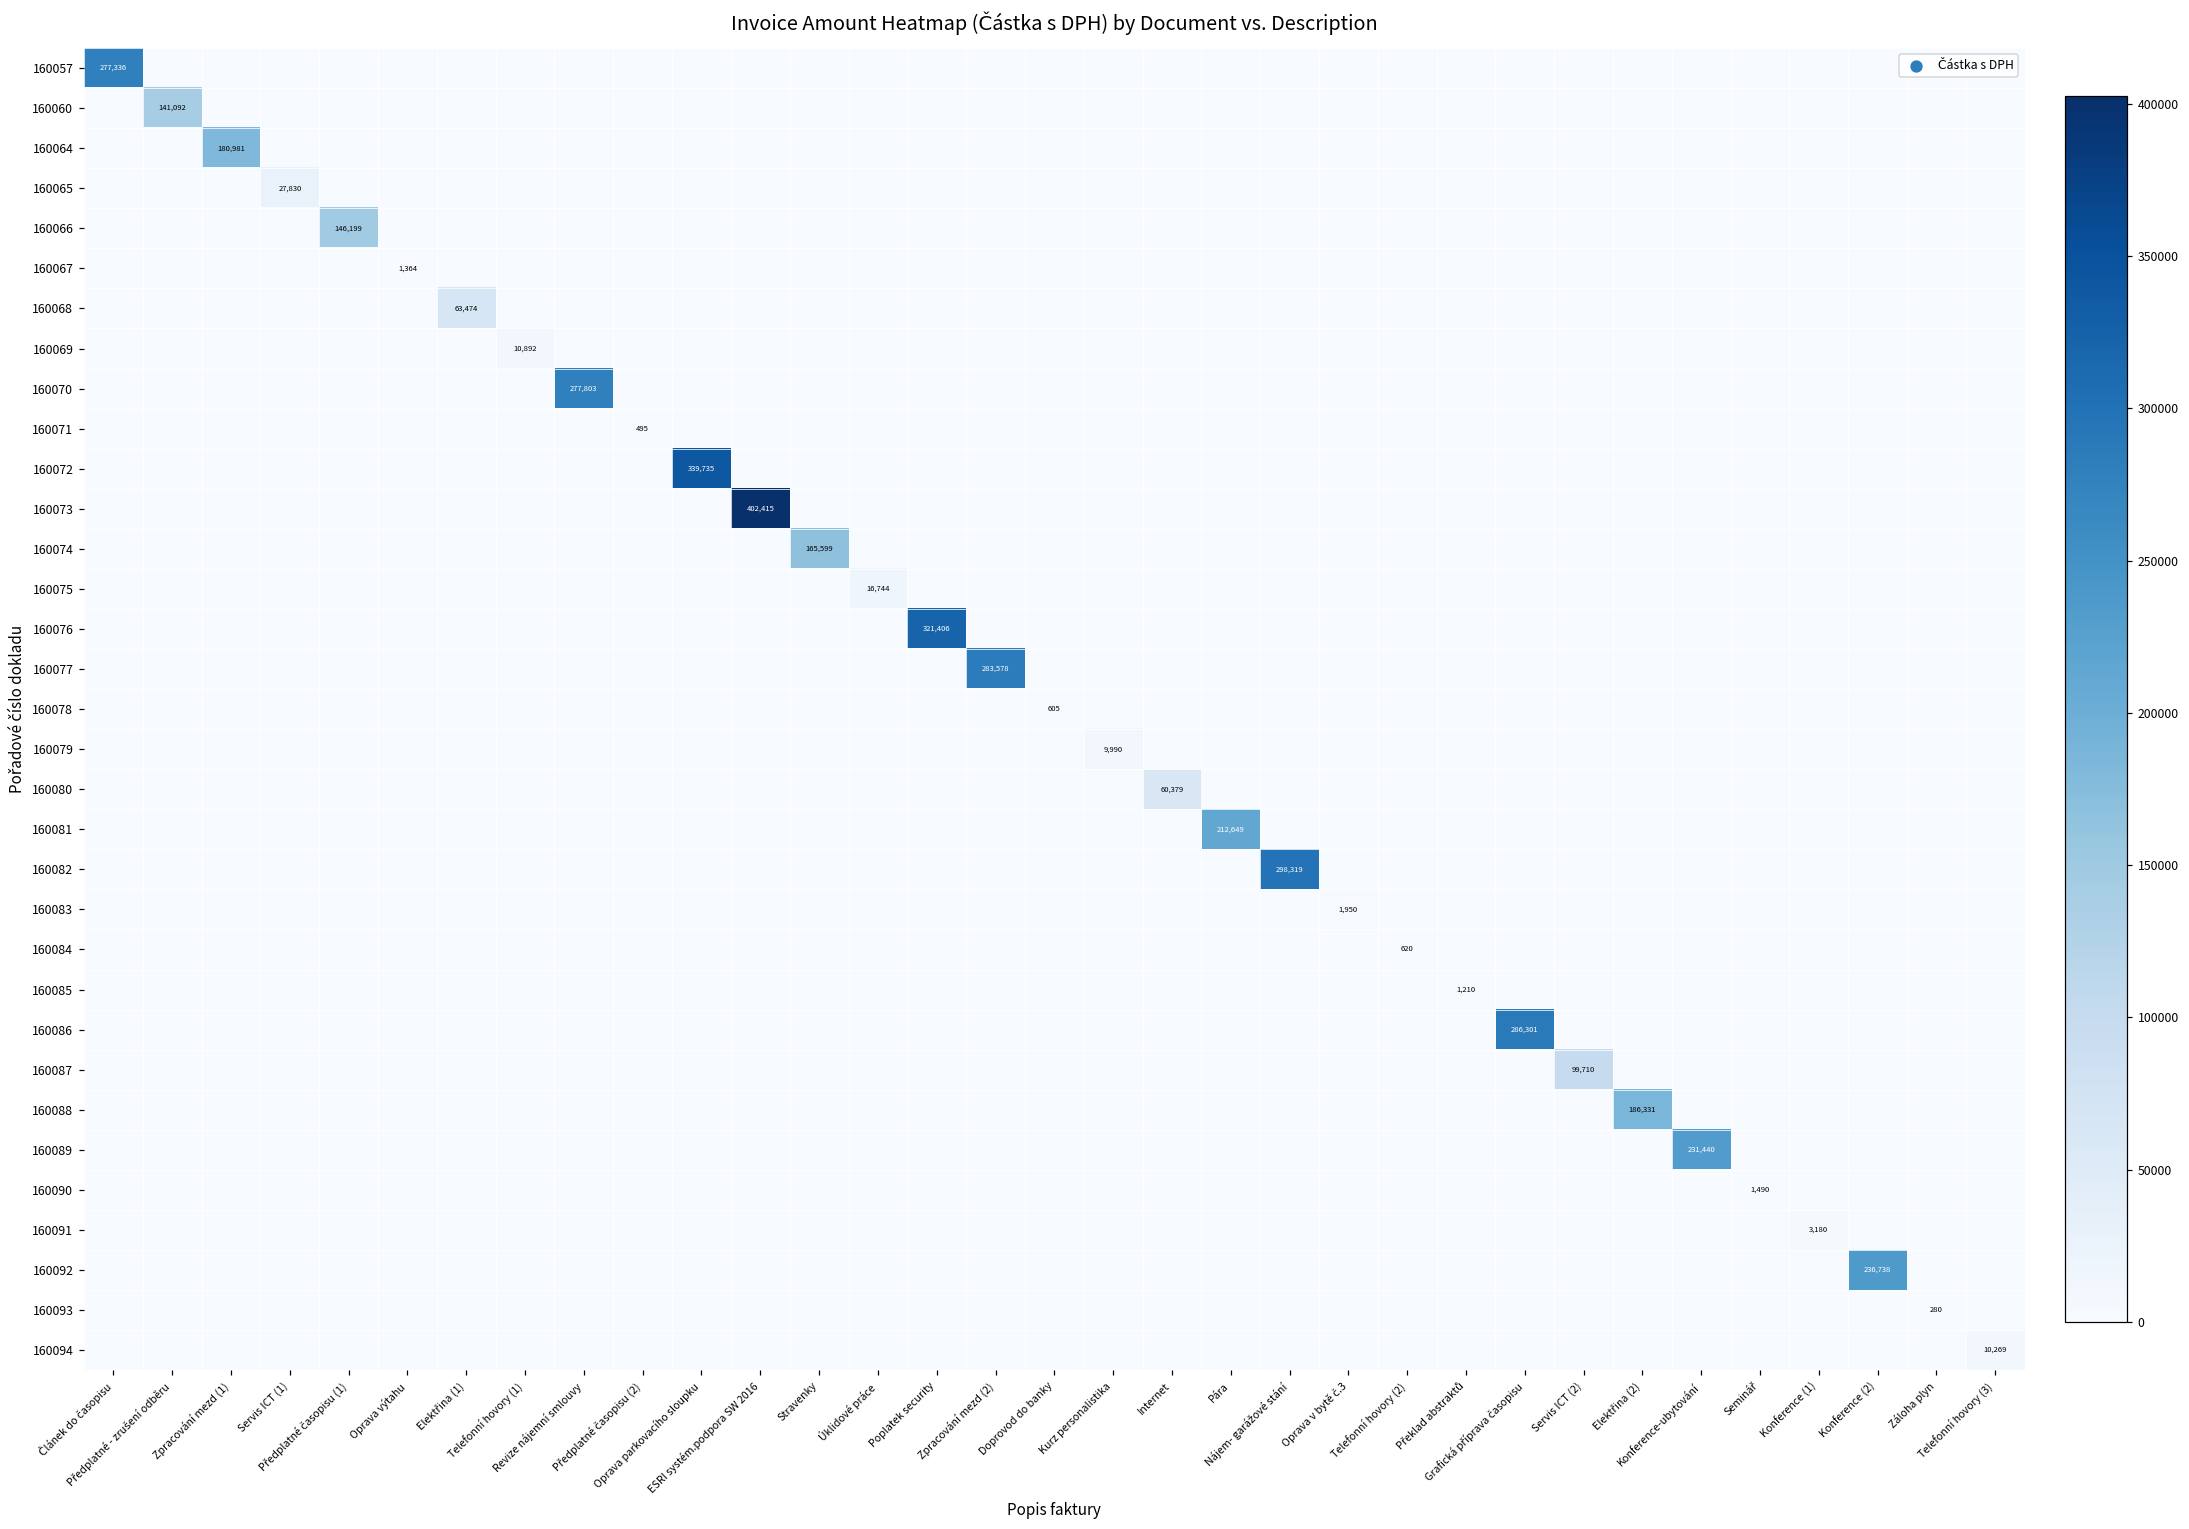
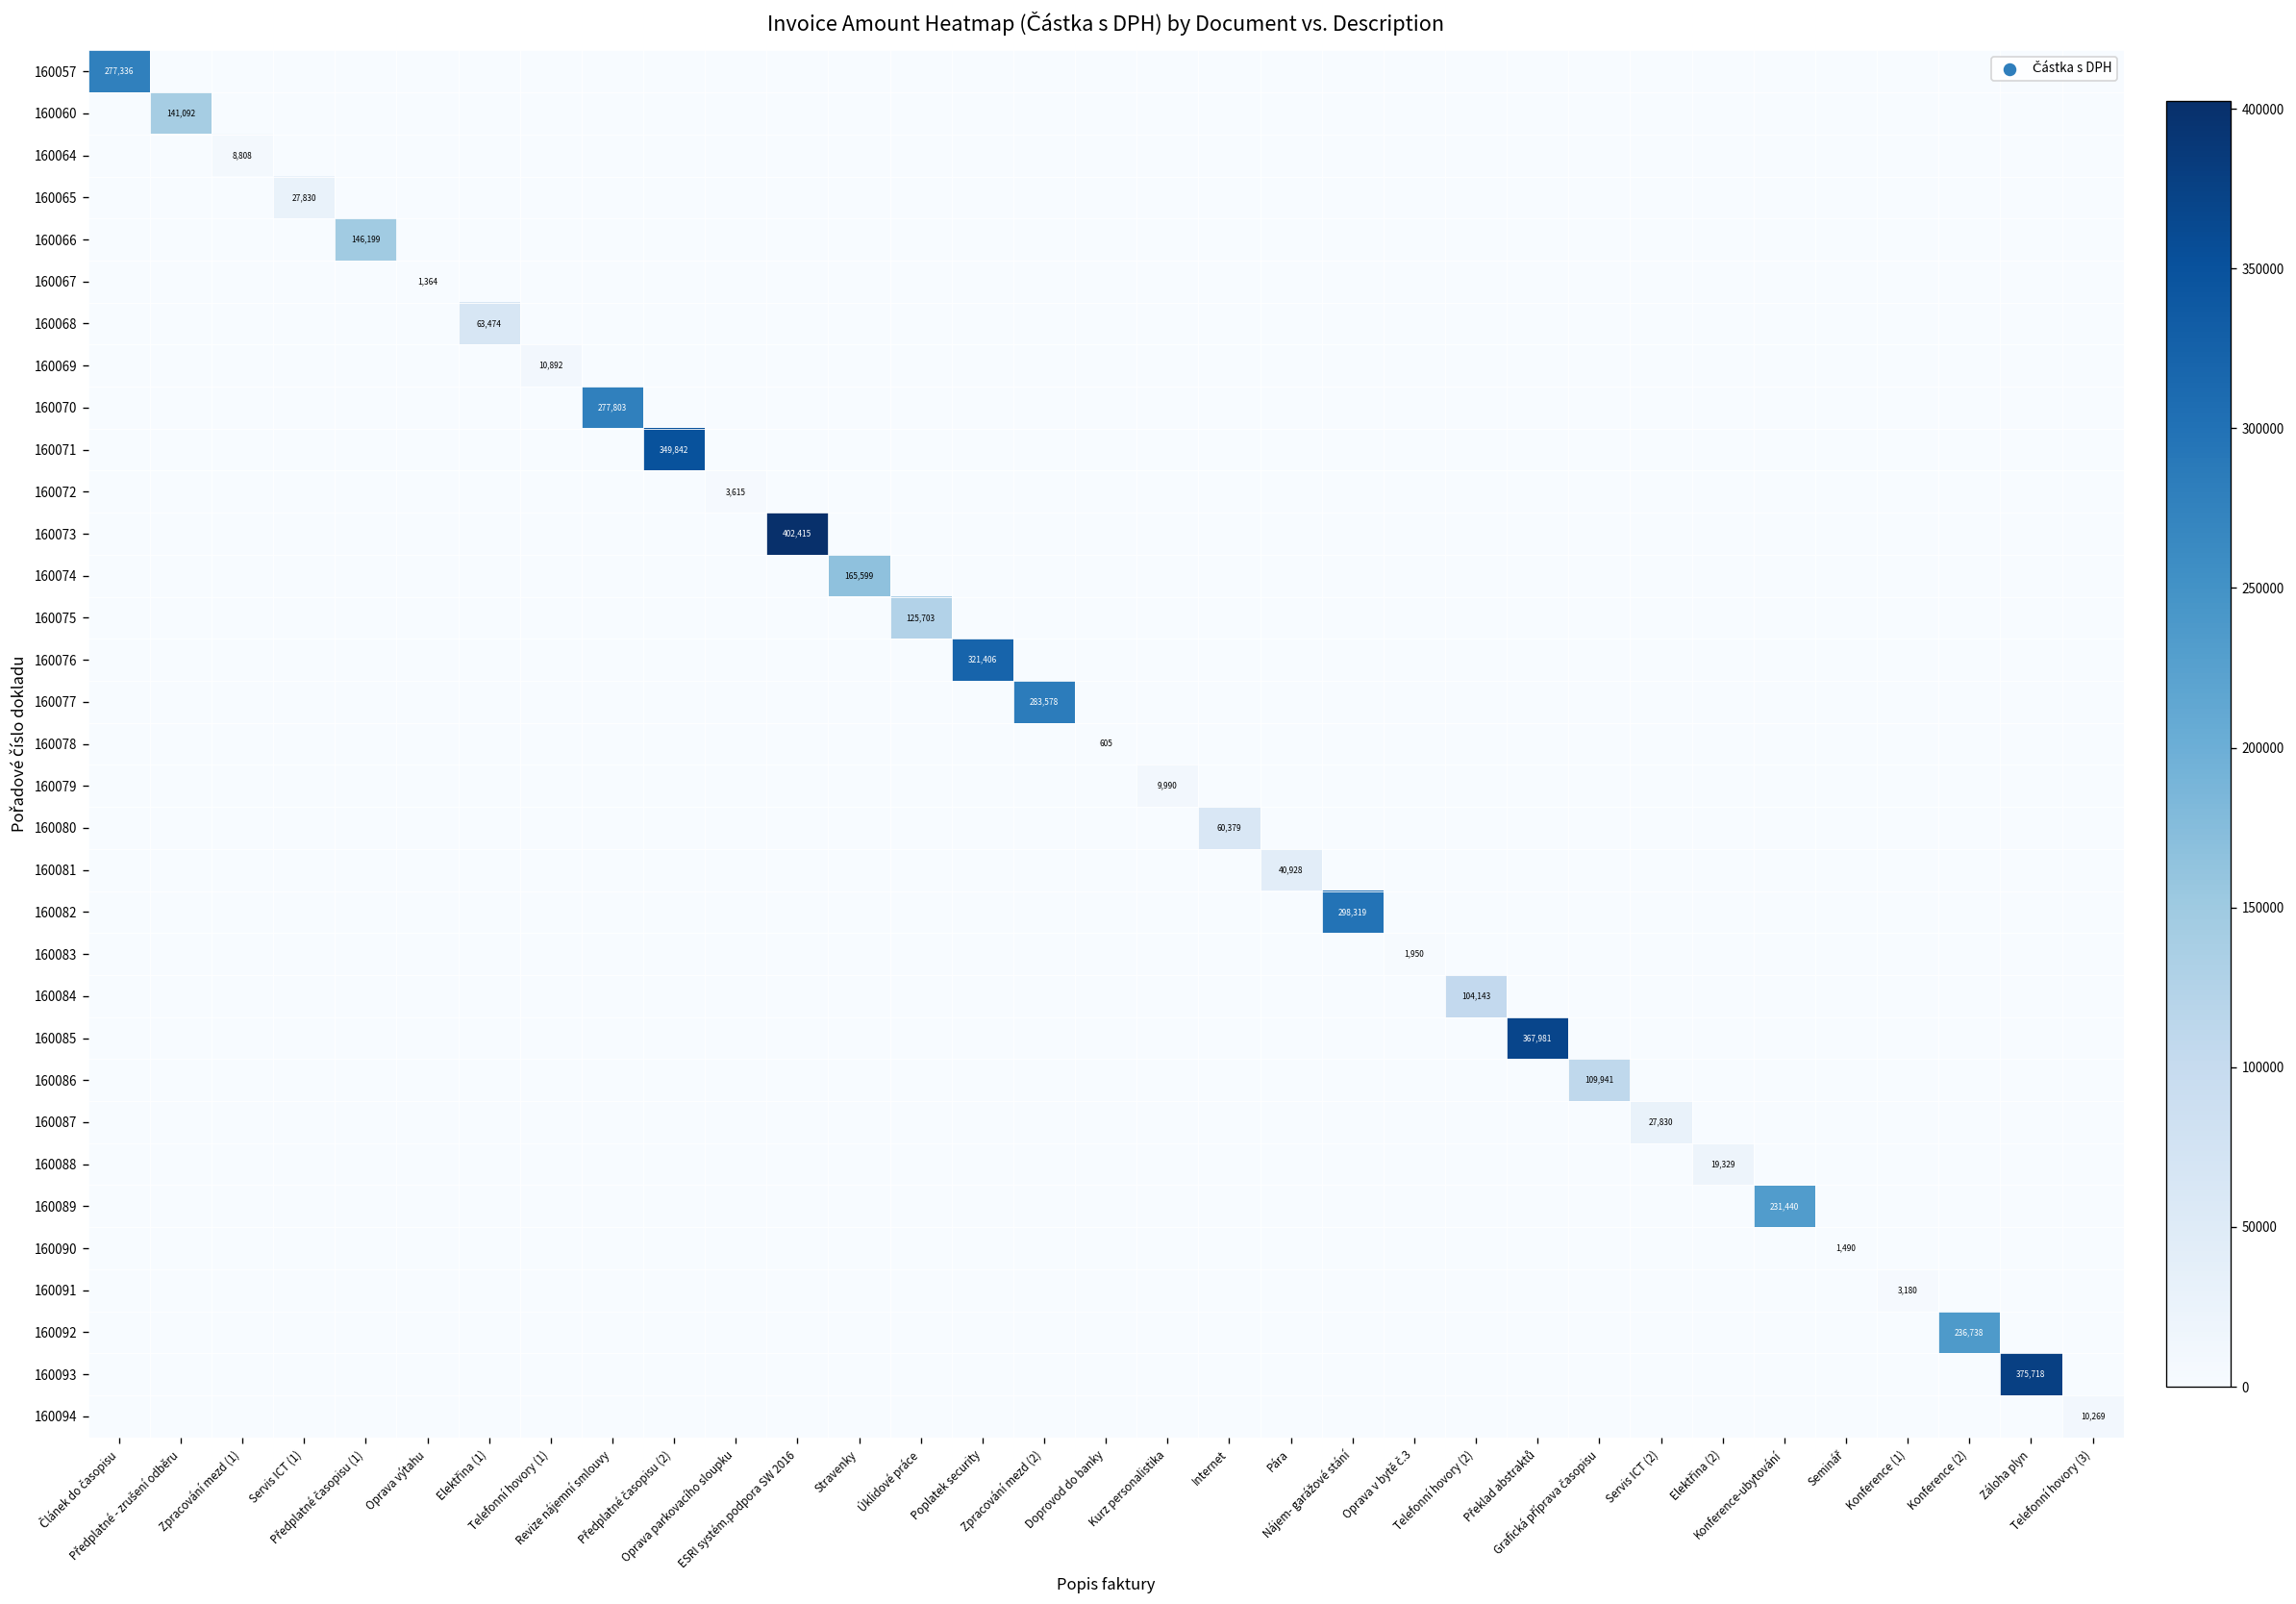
160064, Zpracování mezd (1): 180,981 -> 8,808
160071, Předplatné časopisu (2): 495 -> 349,842
160072, Oprava parkovacího sloupku: 339,735 -> 3,615
160075, Úklidové práce: 16,744 -> 125,703
160081, Pára: 212,649 -> 40,928
160084, Telefonní hovory (2): 620 -> 104,143
160085, Překlad abstraktů: 1,210 -> 367,981
160086, Grafická příprava časopisu: 286,301 -> 109,941
160087, Servis ICT (2): 99,710 -> 27,830
160088, Elektřina (2): 186,331 -> 19,329
160093, Záloha plyn: 280 -> 375,718
